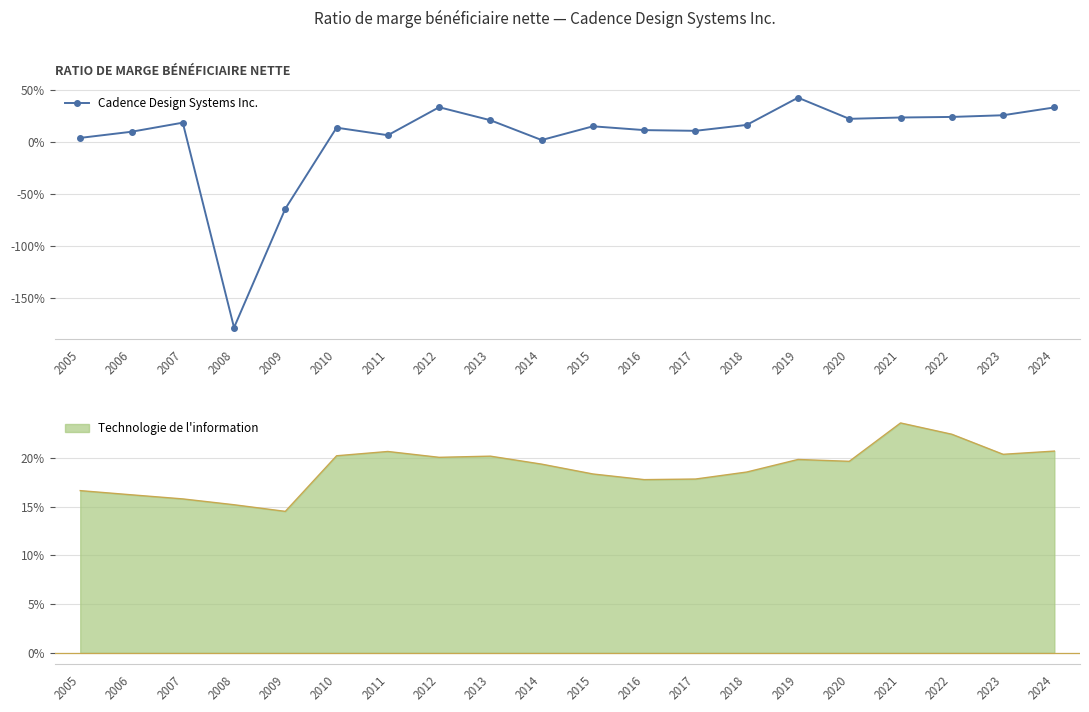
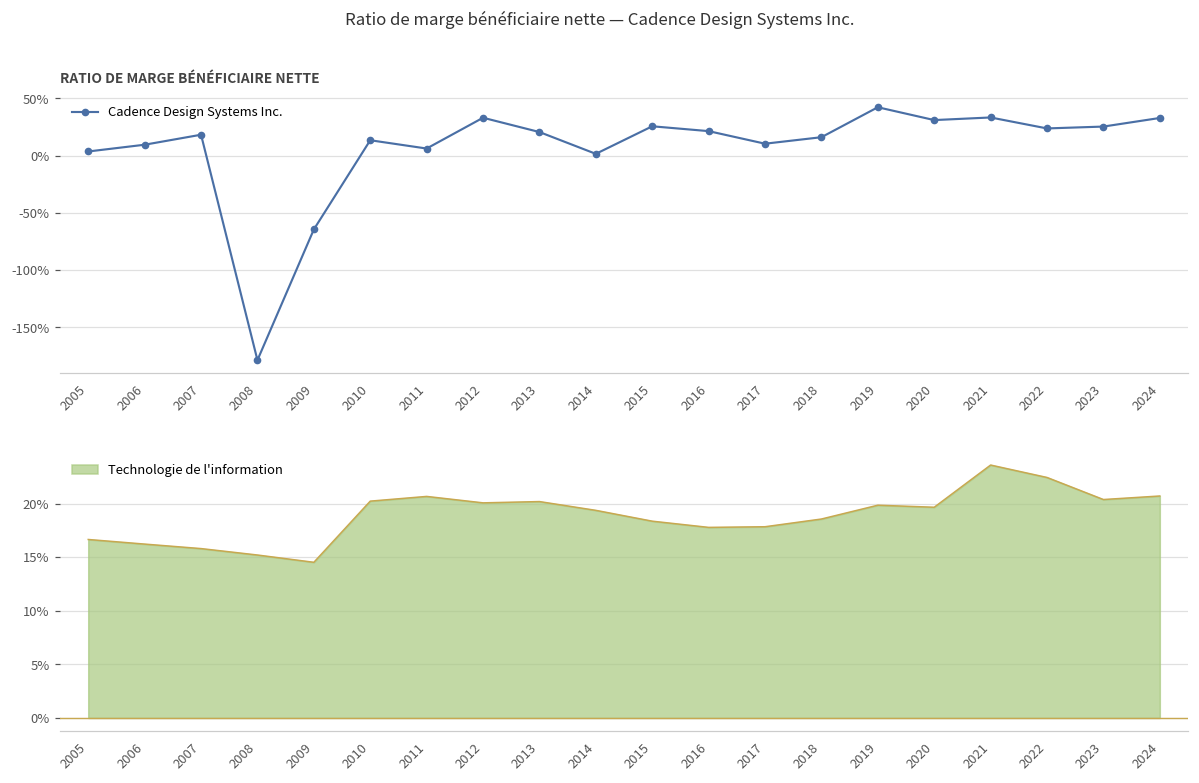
RATIO DE MARGE BÉNÉFICIAIRE NETTE, 2015: 15% -> 26%
RATIO DE MARGE BÉNÉFICIAIRE NETTE, 2016: 11% -> 21%
RATIO DE MARGE BÉNÉFICIAIRE NETTE, 2020: 22% -> 31%
RATIO DE MARGE BÉNÉFICIAIRE NETTE, 2021: 23% -> 33%
